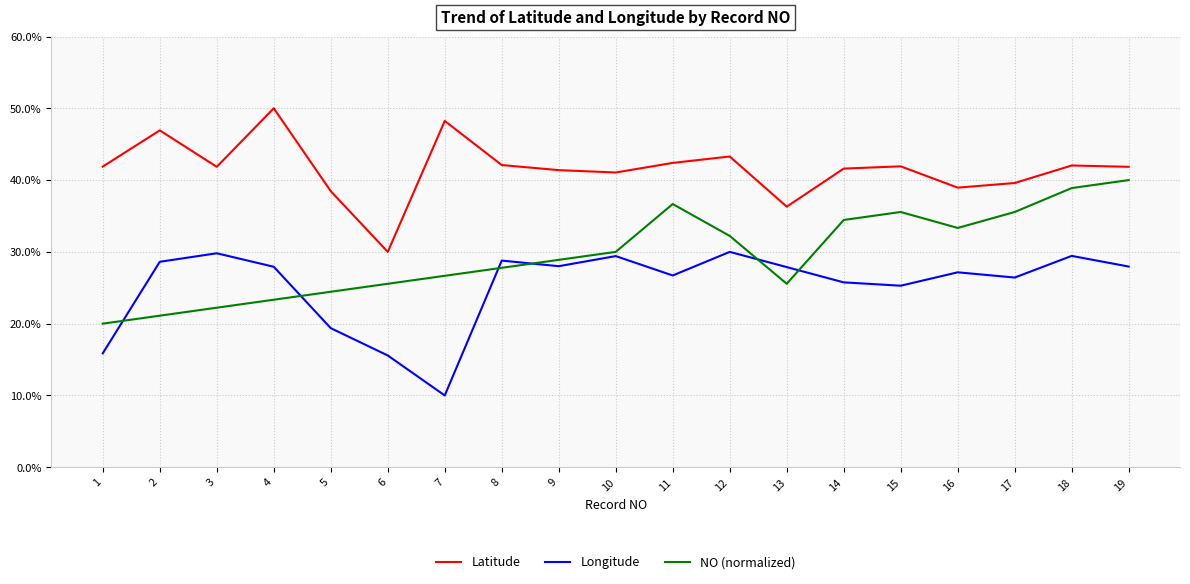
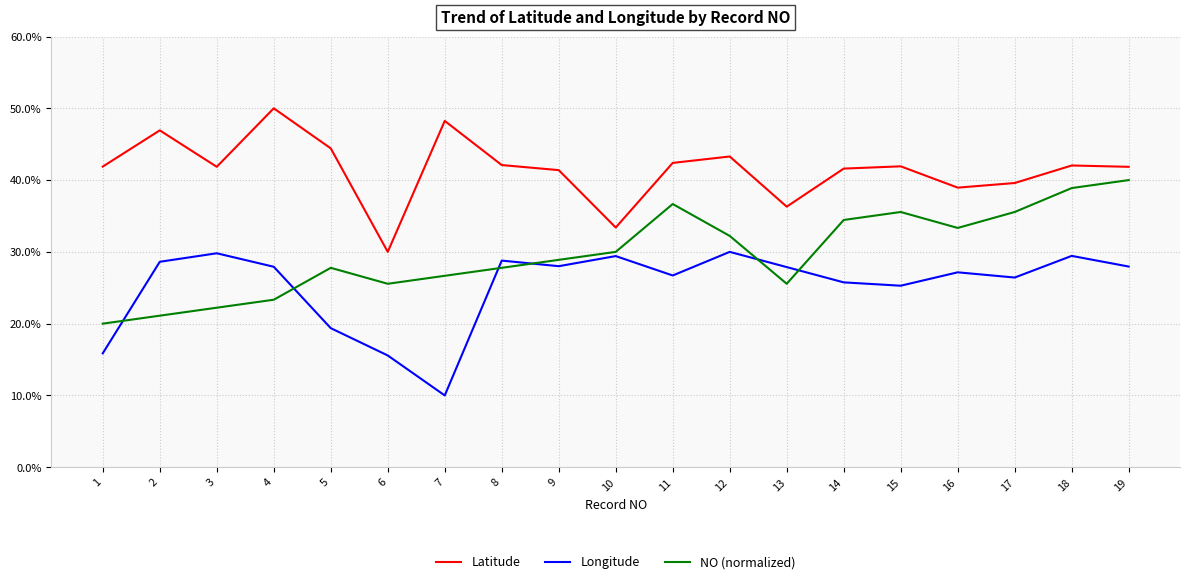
Latitude, 5: 38% -> 44%
NO (normalized), 5: 24% -> 28%
Latitude, 10: 41% -> 33%
